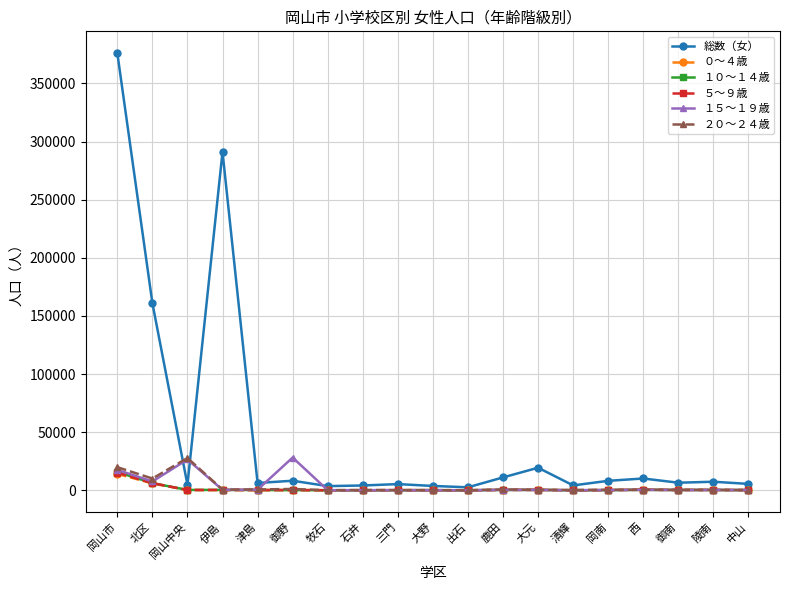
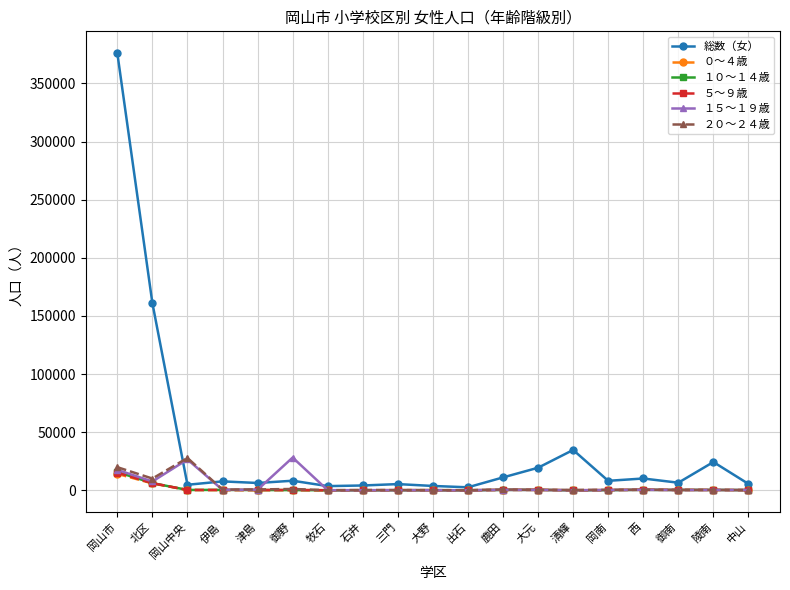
総数（女）, 伊島: 291000 -> 8000
総数（女）, 清輝: 4000 -> 35000
総数（女）, 陵南: 7000 -> 24000
